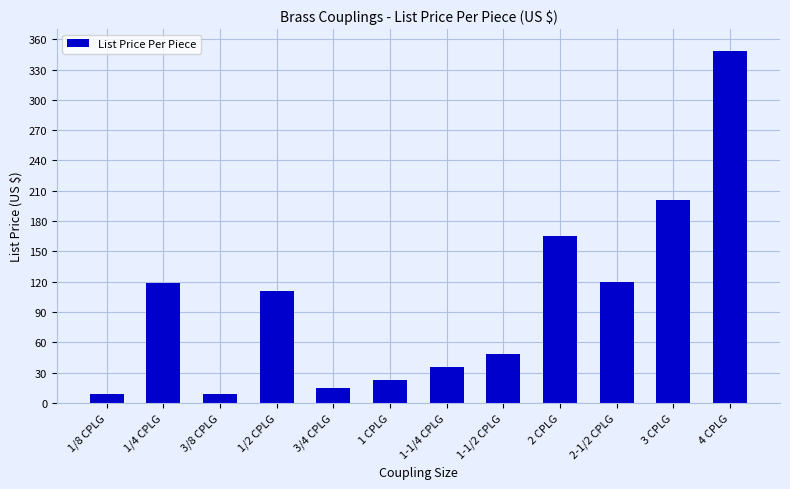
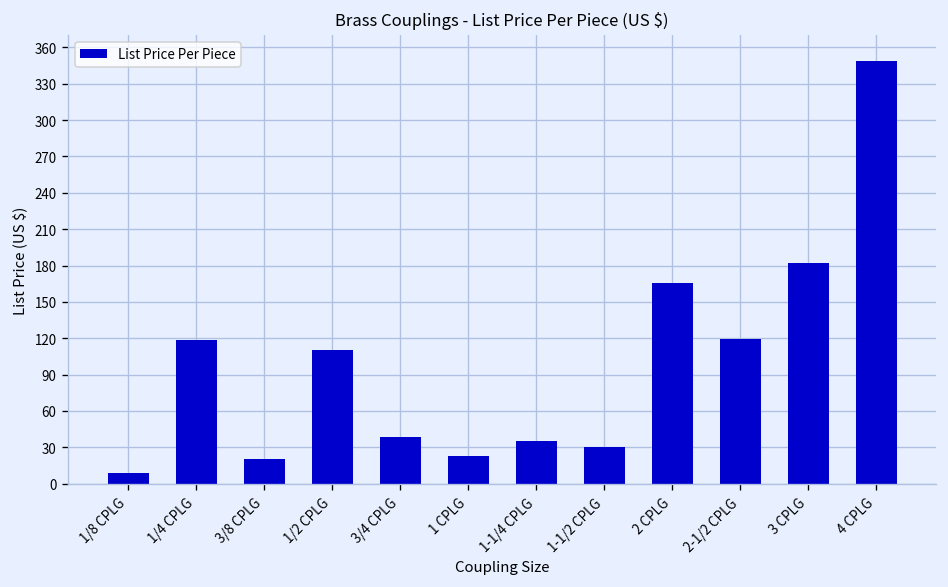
3/8 CPLG: 9 -> 21
3/4 CPLG: 15 -> 39
1-1/2 CPLG: 48 -> 30
3 CPLG: 201 -> 182
